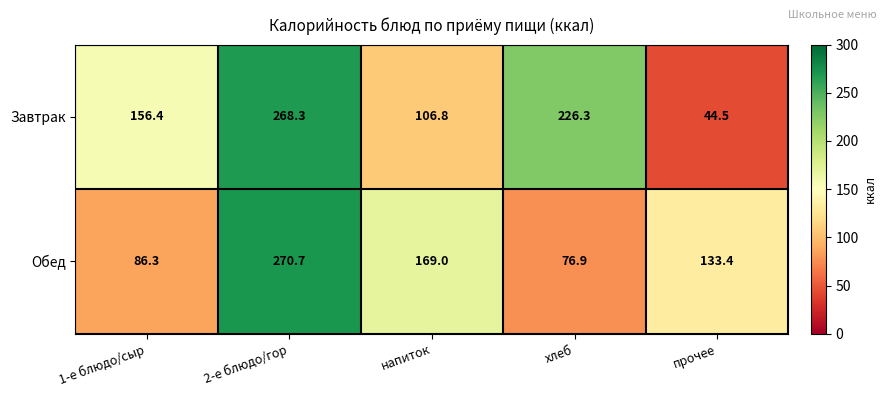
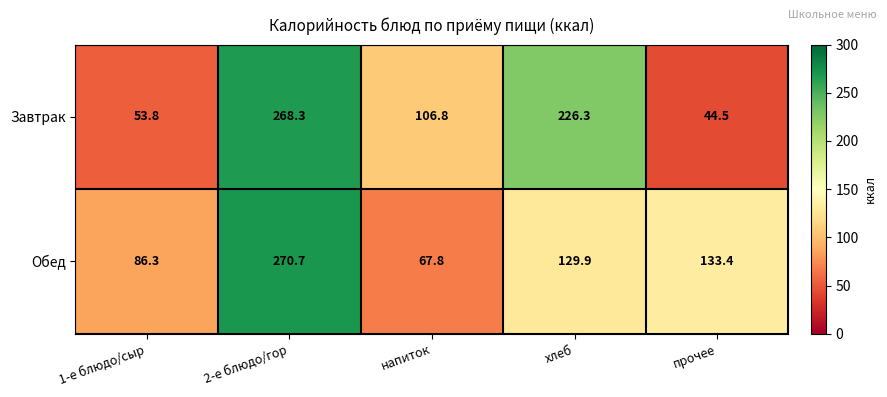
Завтрак, 1-е блюдо/сыр: 156.4 -> 53.8
Обед, напиток: 169.0 -> 67.8
Обед, хлеб: 76.9 -> 129.9
